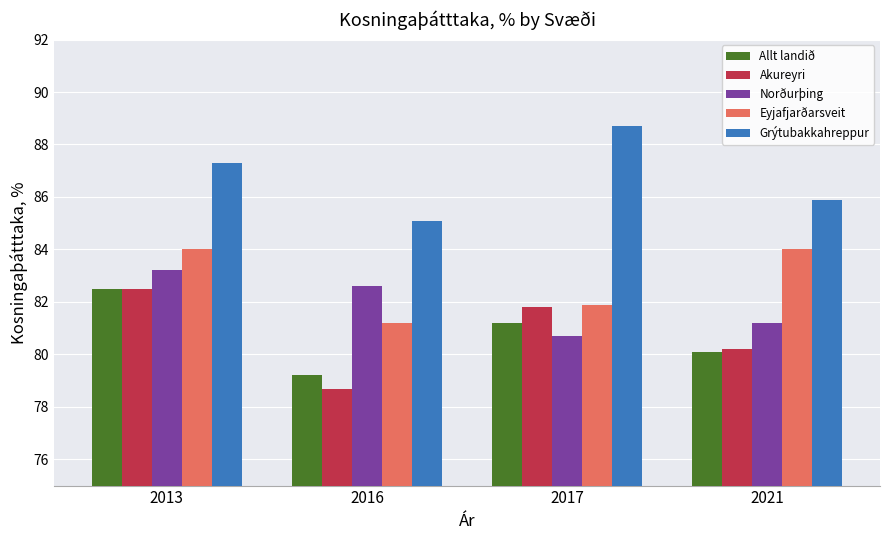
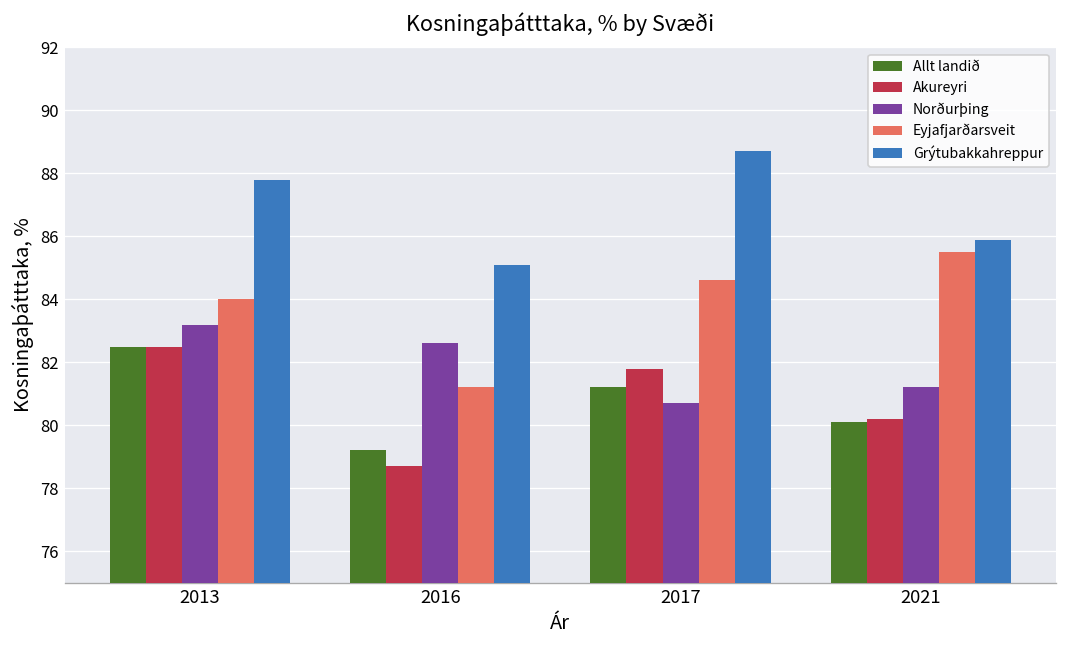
Grýtubakkahreppur, 2013: 87.3 -> 87.8
Eyjafjarðarsveit, 2017: 81.9 -> 84.6
Eyjafjarðarsveit, 2021: 84.0 -> 85.5
